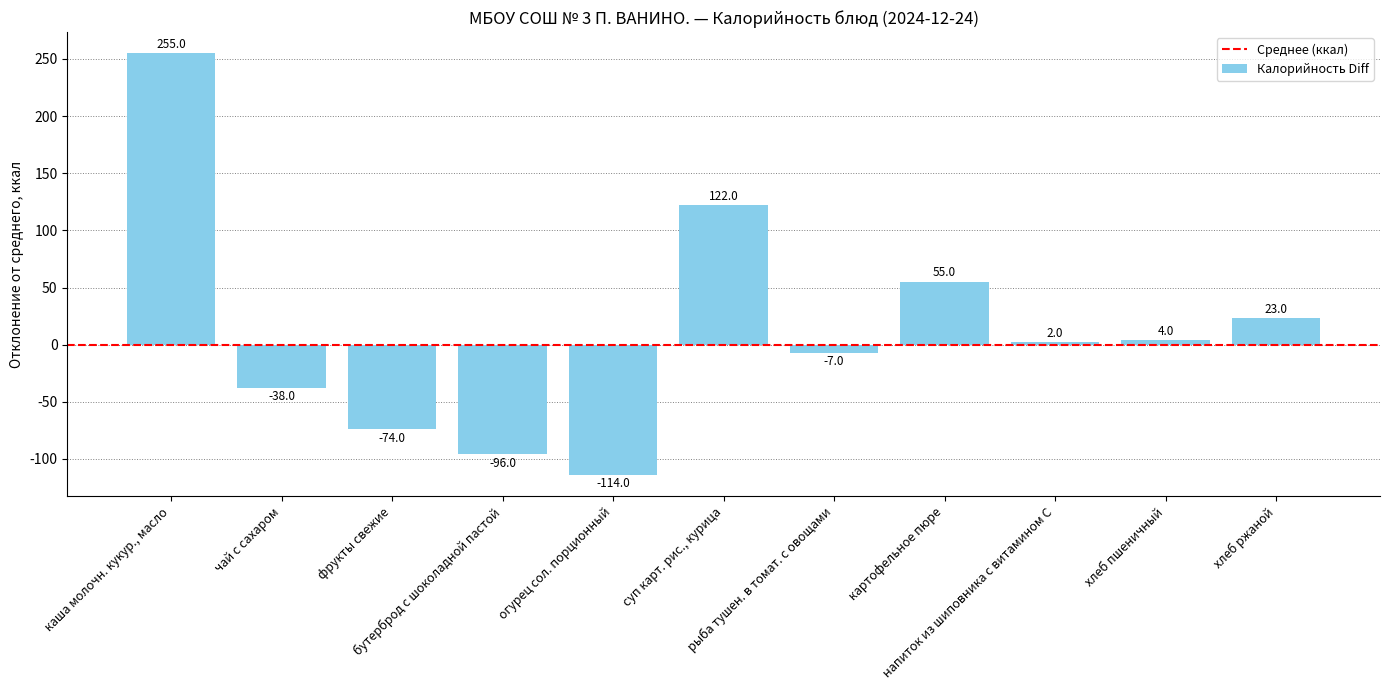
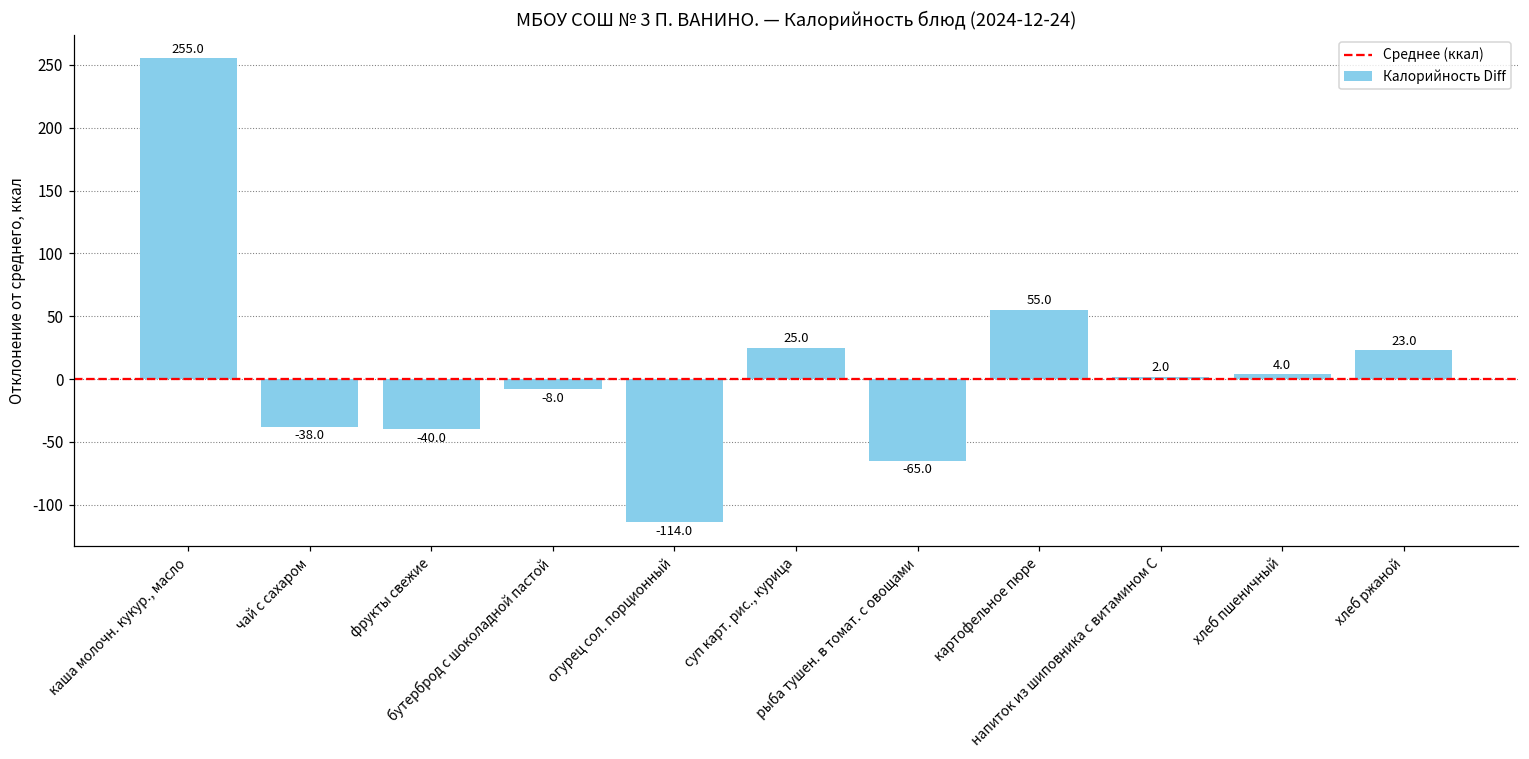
фрукты свежие: -74.0 -> -40.0
бутерброд с шоколадной пастой: -96.0 -> -8.0
суп карт. рис., курица: 122.0 -> 25.0
рыба тушен. в томат. с овощами: -7.0 -> -65.0
